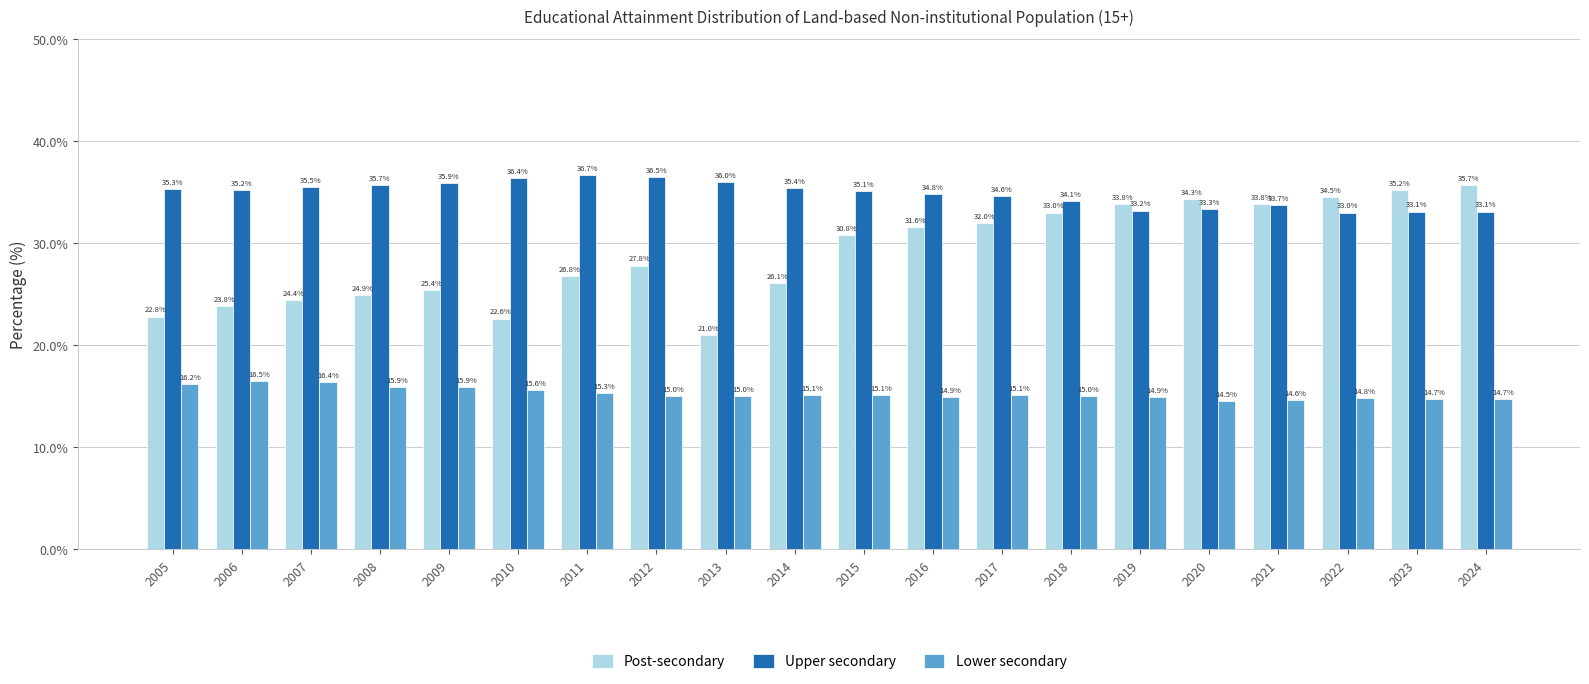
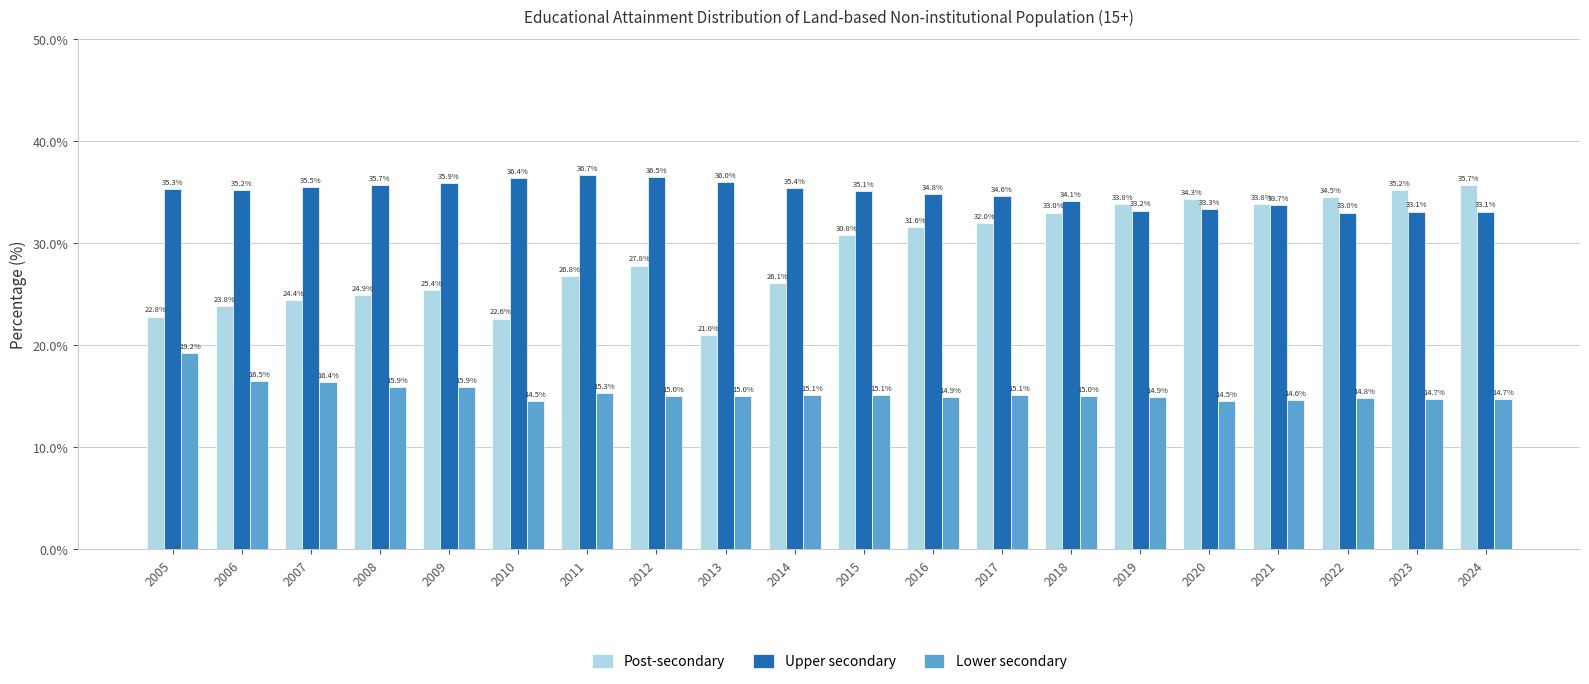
Lower secondary, 2005: 16.2% -> 19.2%
Lower secondary, 2010: 15.6% -> 14.5%
